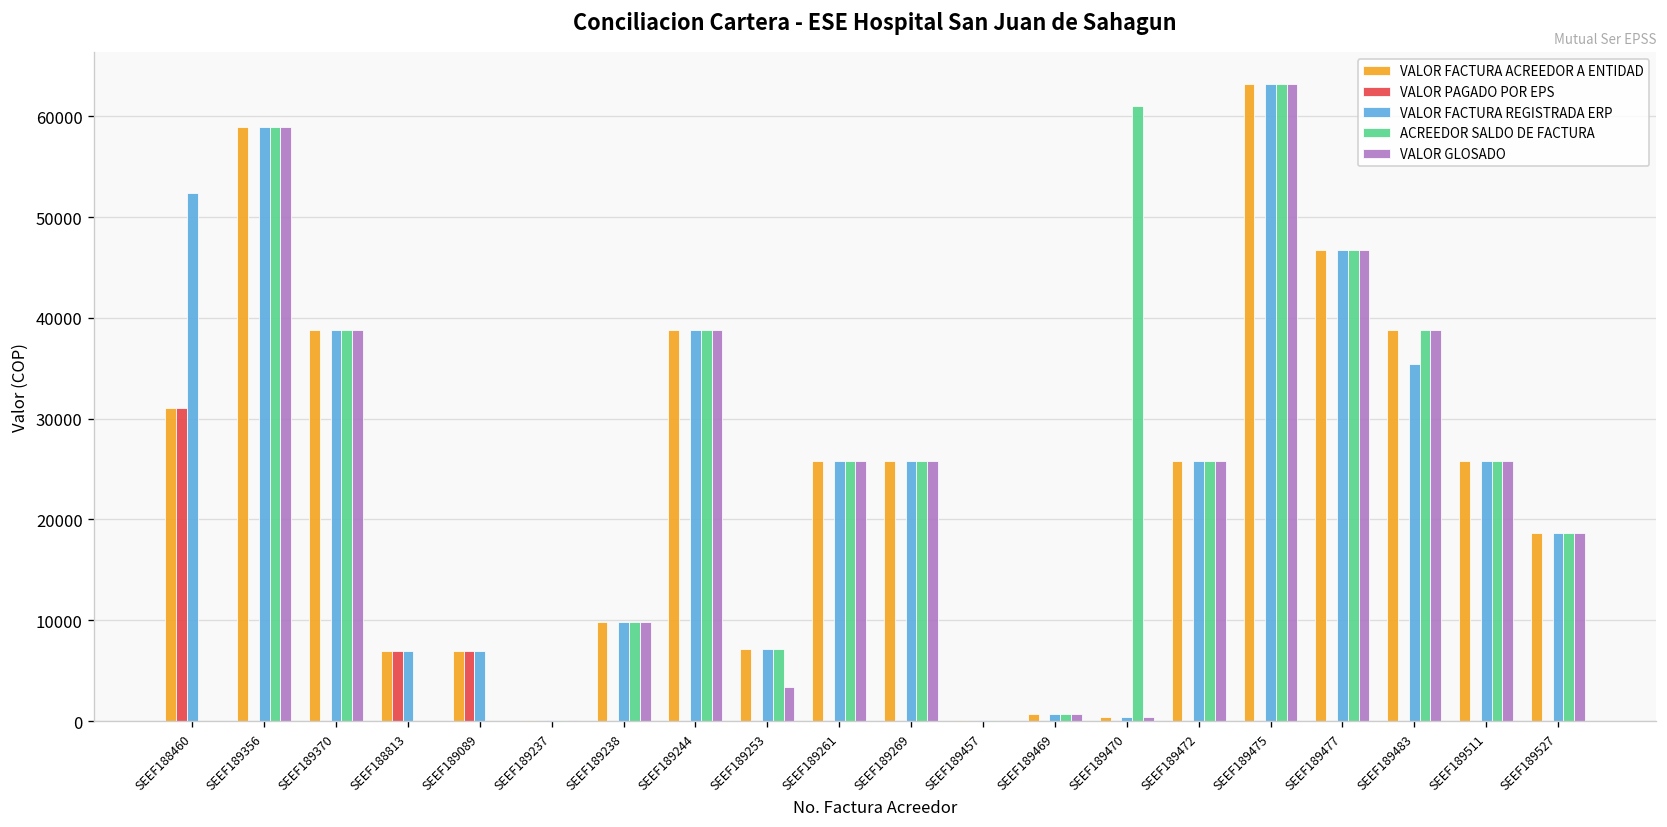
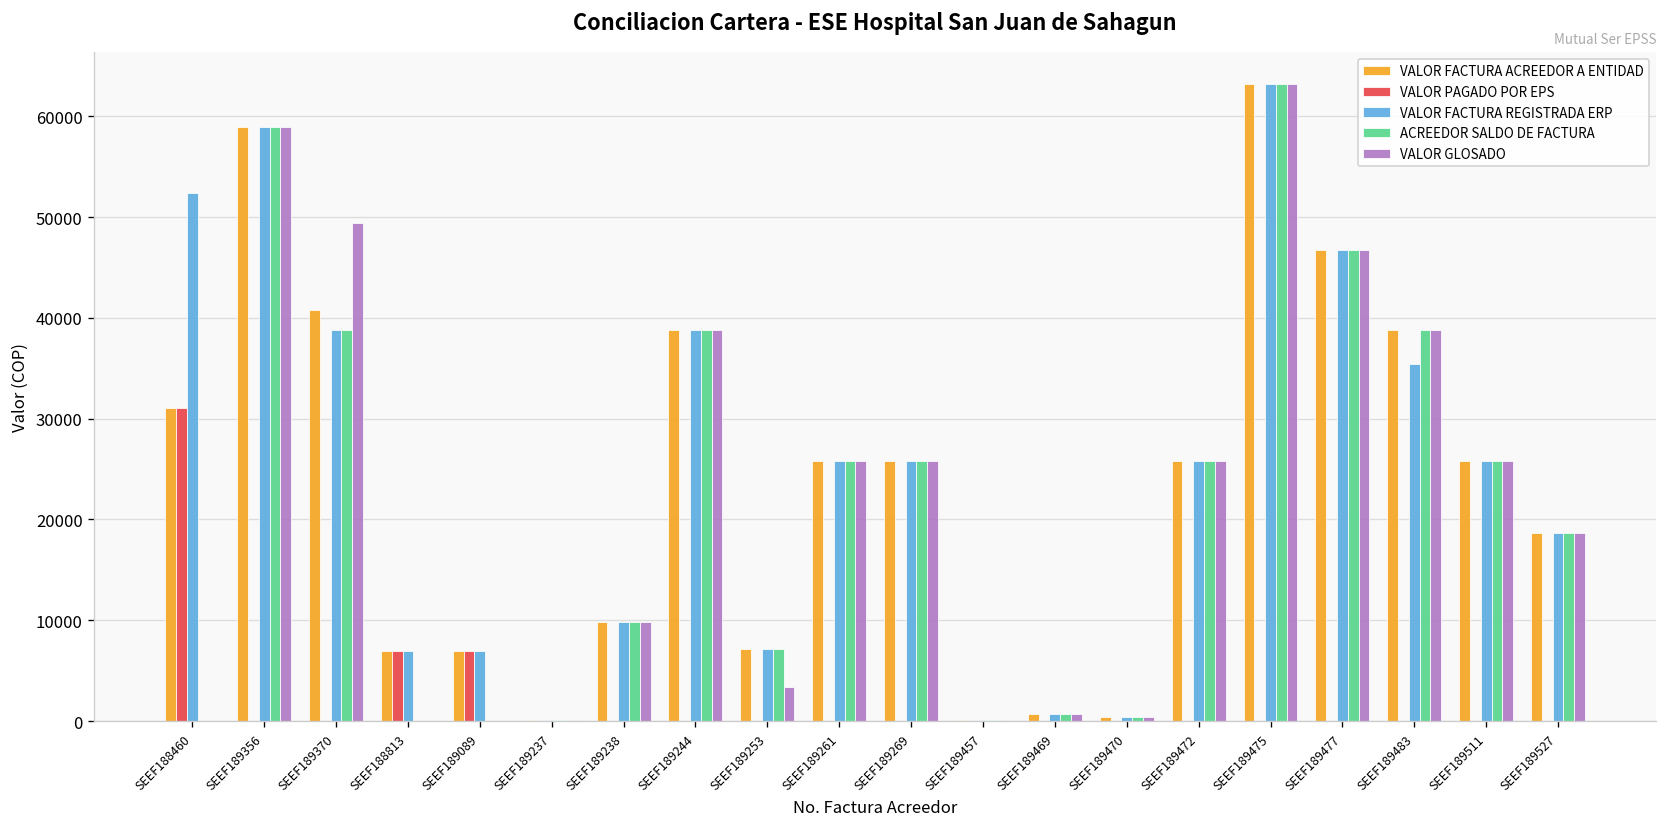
VALOR FACTURA ACREEDOR A ENTIDAD, SEEF189370: 39000 -> 41000
VALOR GLOSADO, SEEF189370: 39000 -> 49000
ACREEDOR SALDO DE FACTURA, SEEF189470: 61000 -> 0
